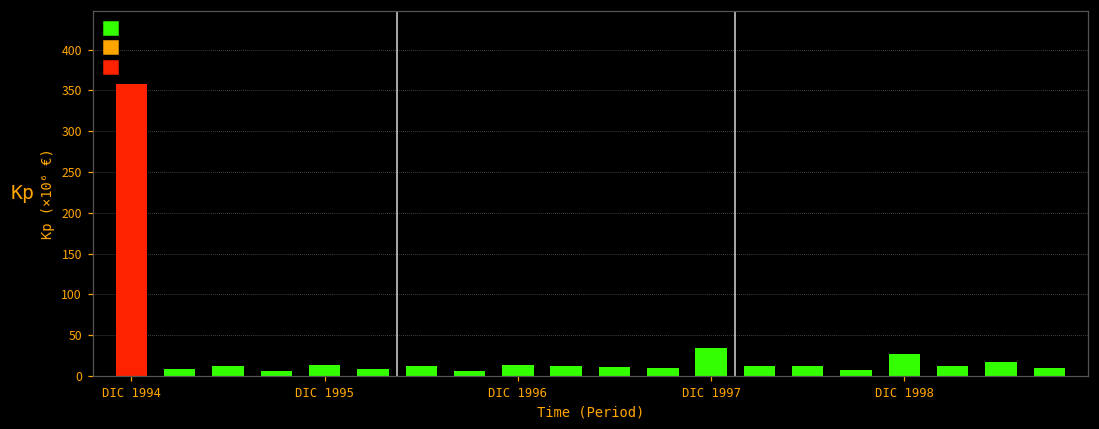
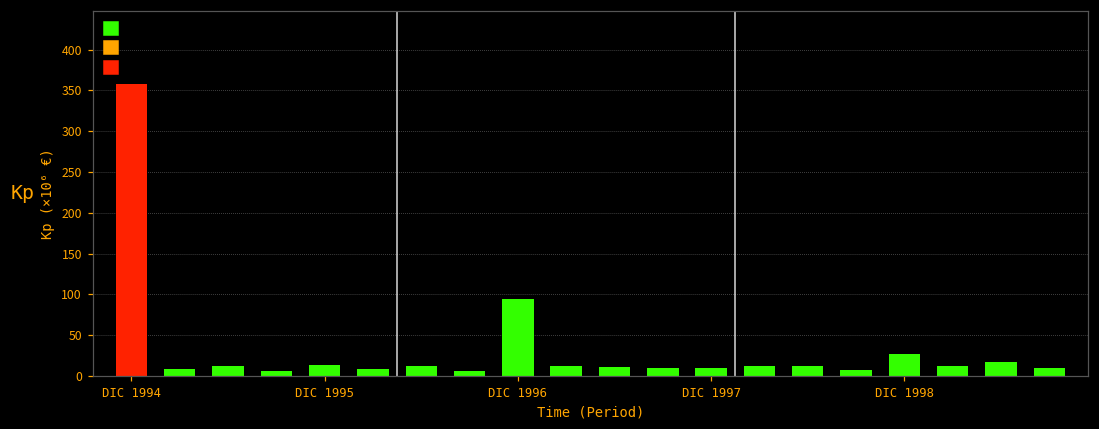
DIC 1996: 10 -> 90
DIC 1997: 30 -> 10
